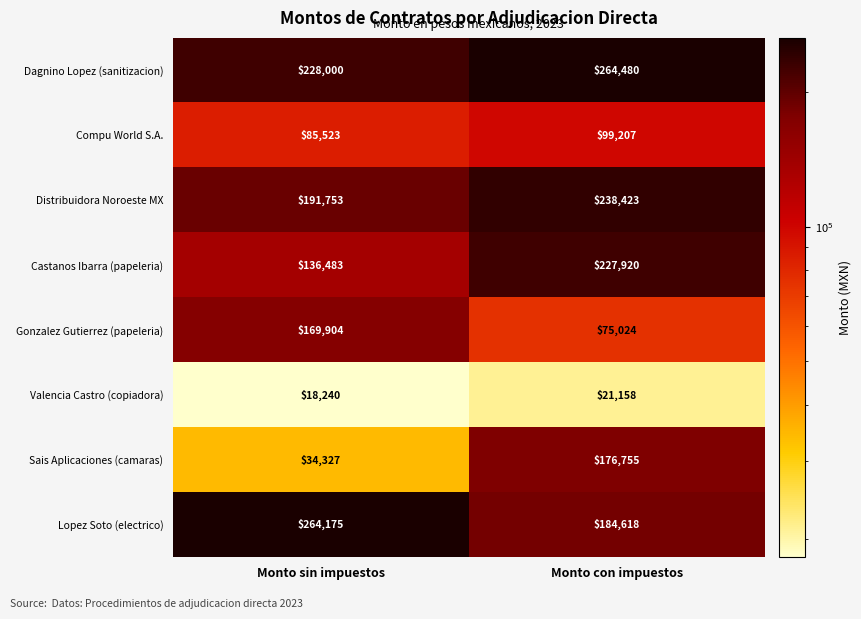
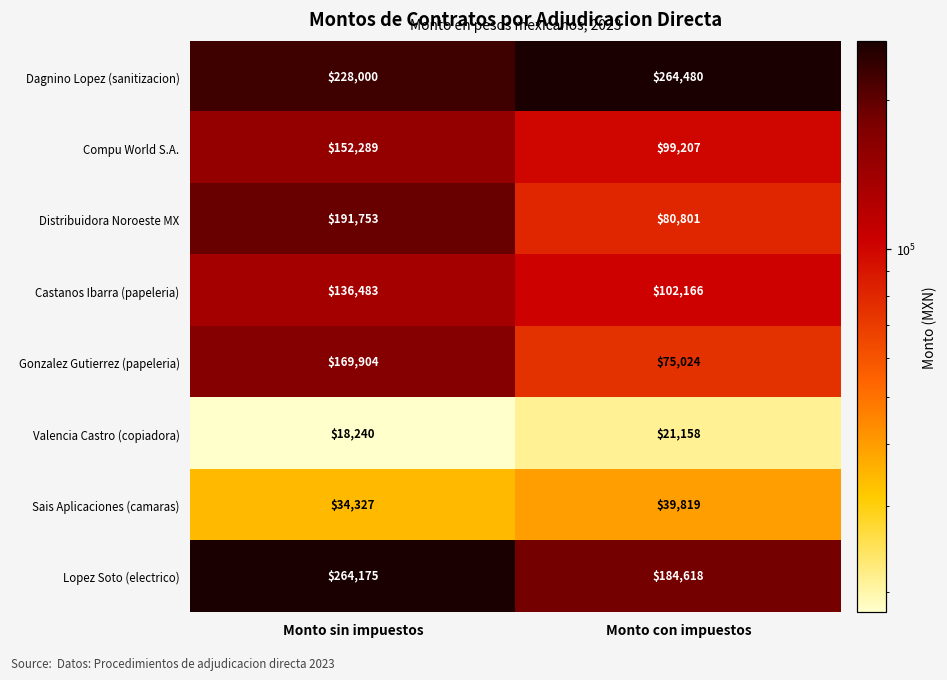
Compu World S.A., Monto sin impuestos: $85,523 -> $152,289
Distribuidora Noroeste MX, Monto con impuestos: $238,423 -> $80,801
Castanos Ibarra (papeleria), Monto con impuestos: $227,920 -> $102,166
Sais Aplicaciones (camaras), Monto con impuestos: $176,755 -> $39,819
